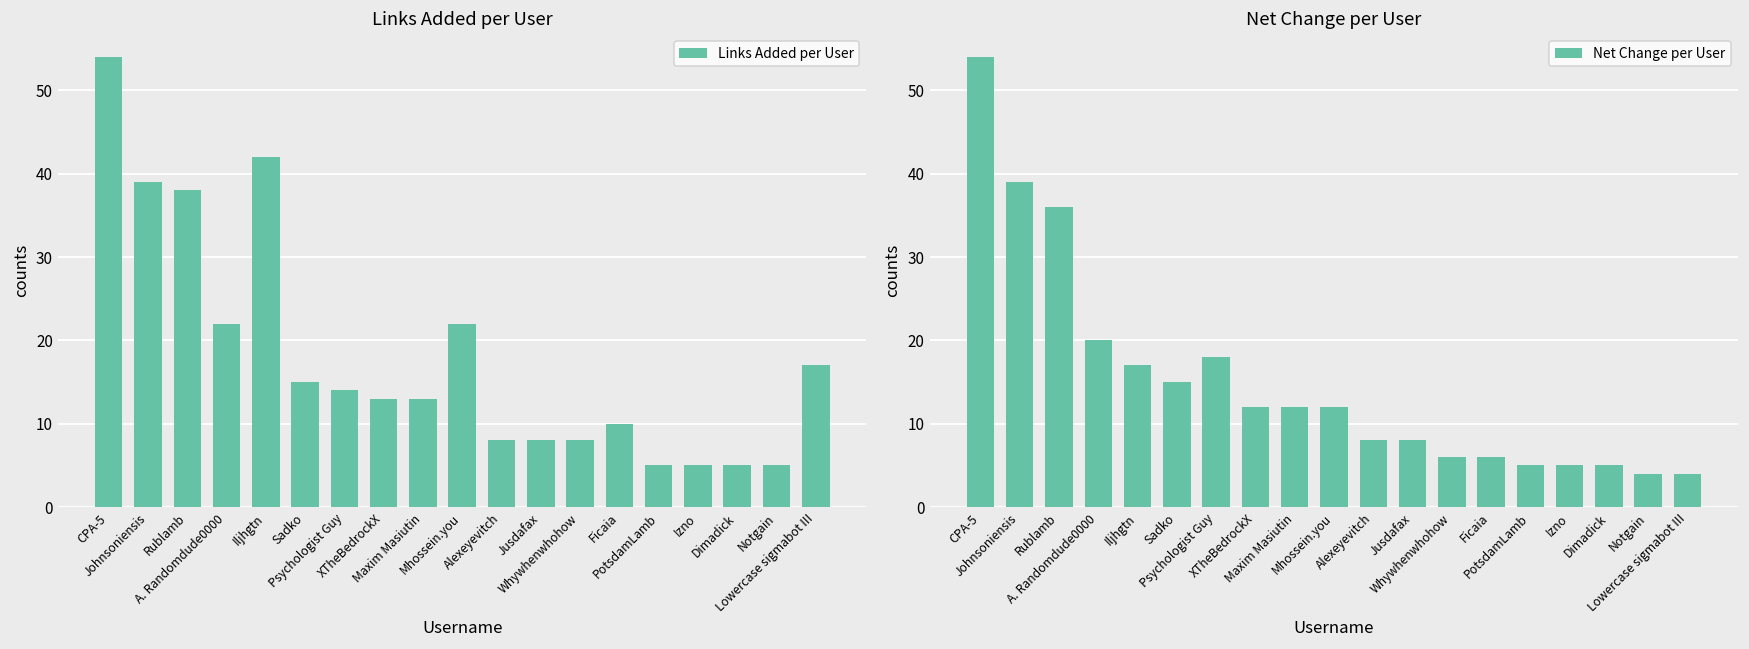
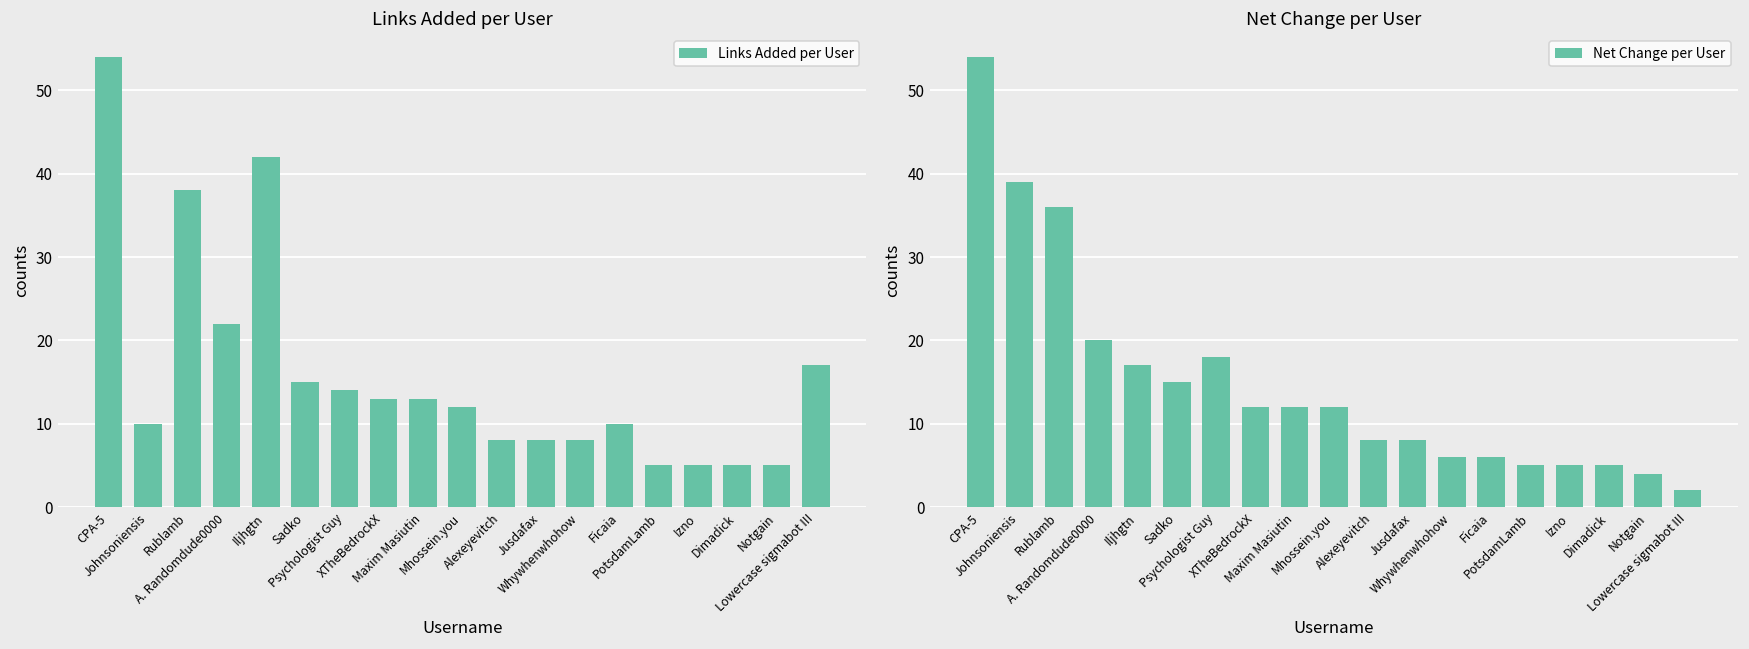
Links Added per User, Johnsoniensis: 39 -> 10
Links Added per User, Mhossein.you: 22 -> 12
Net Change per User, Lowercase sigmabot III: 4 -> 2
